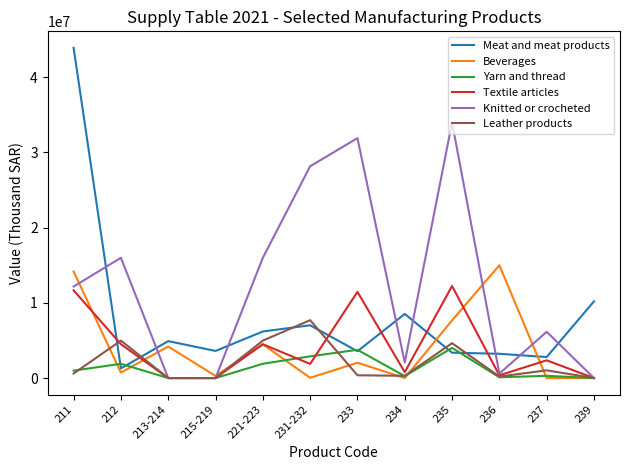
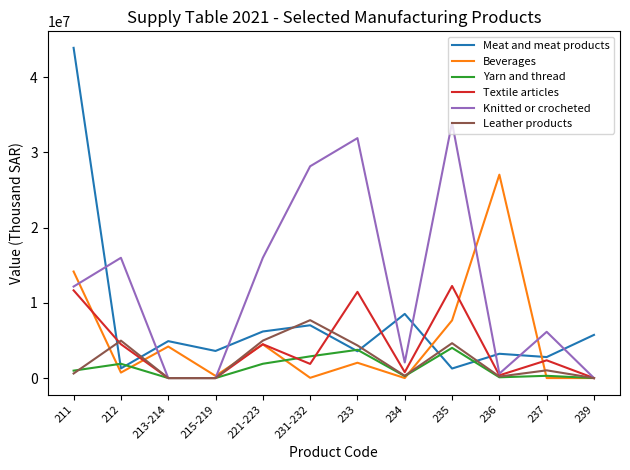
Leather products, 233: 0 -> 4000000
Meat and meat products, 235: 3000000 -> 1000000
Beverages, 236: 15000000 -> 27000000
Meat and meat products, 239: 10000000 -> 6000000
